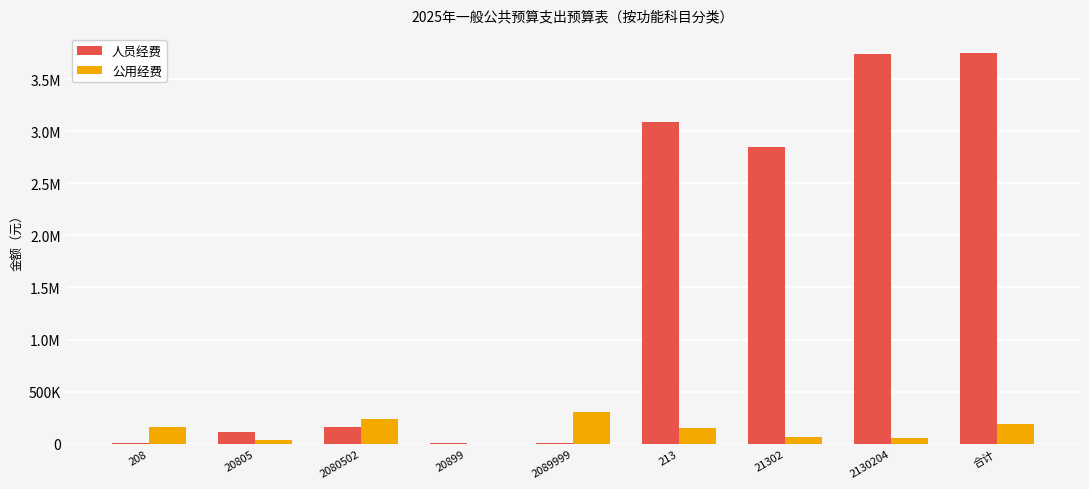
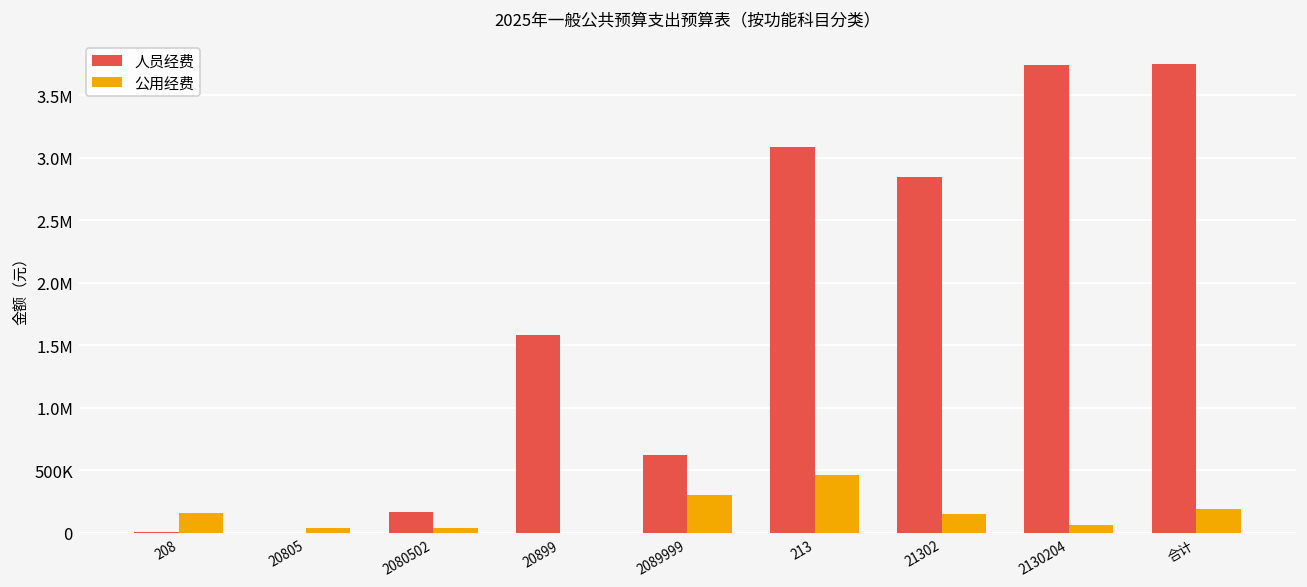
人员经费, 20805: 110000 -> 0
公用经费, 2080502: 230000 -> 40000
人员经费, 20899: 10000 -> 1580000
人员经费, 2089999: 10000 -> 620000
公用经费, 213: 150000 -> 460000
公用经费, 21302: 70000 -> 150000
